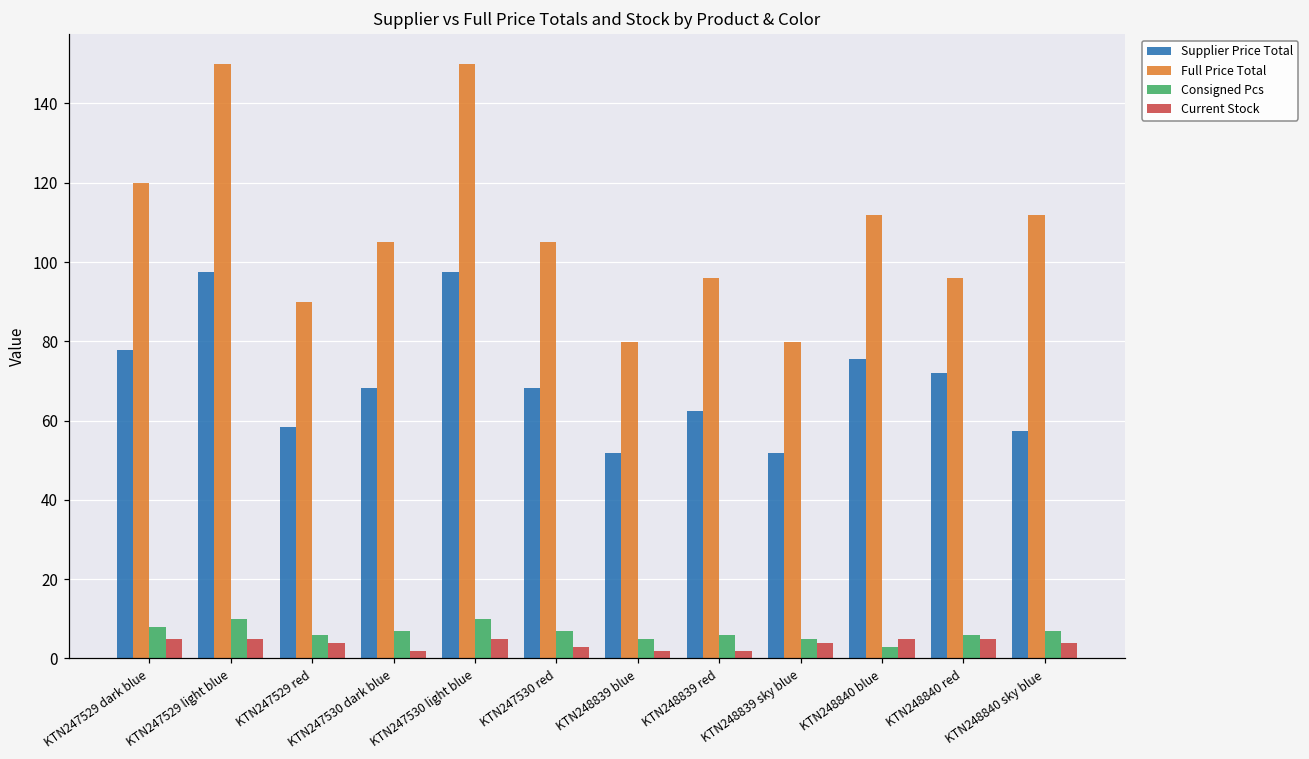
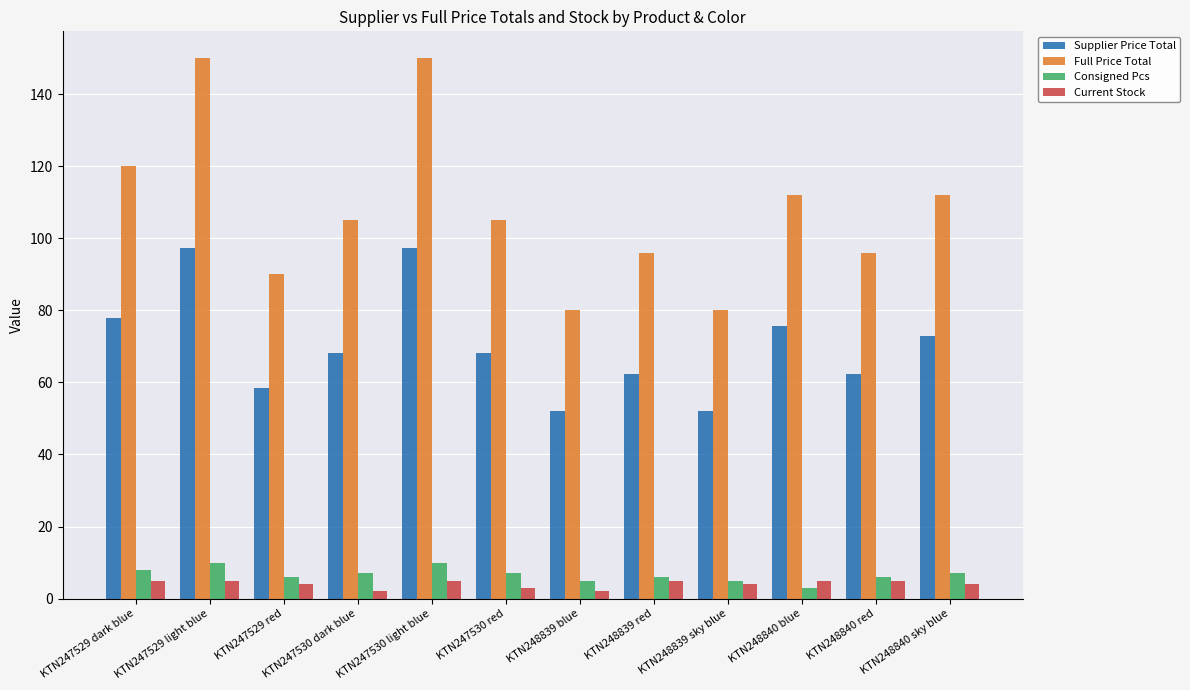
Current Stock, KTN248839 red: 2 -> 5
Supplier Price Total, KTN248840 red: 72 -> 62
Supplier Price Total, KTN248840 sky blue: 57 -> 73
